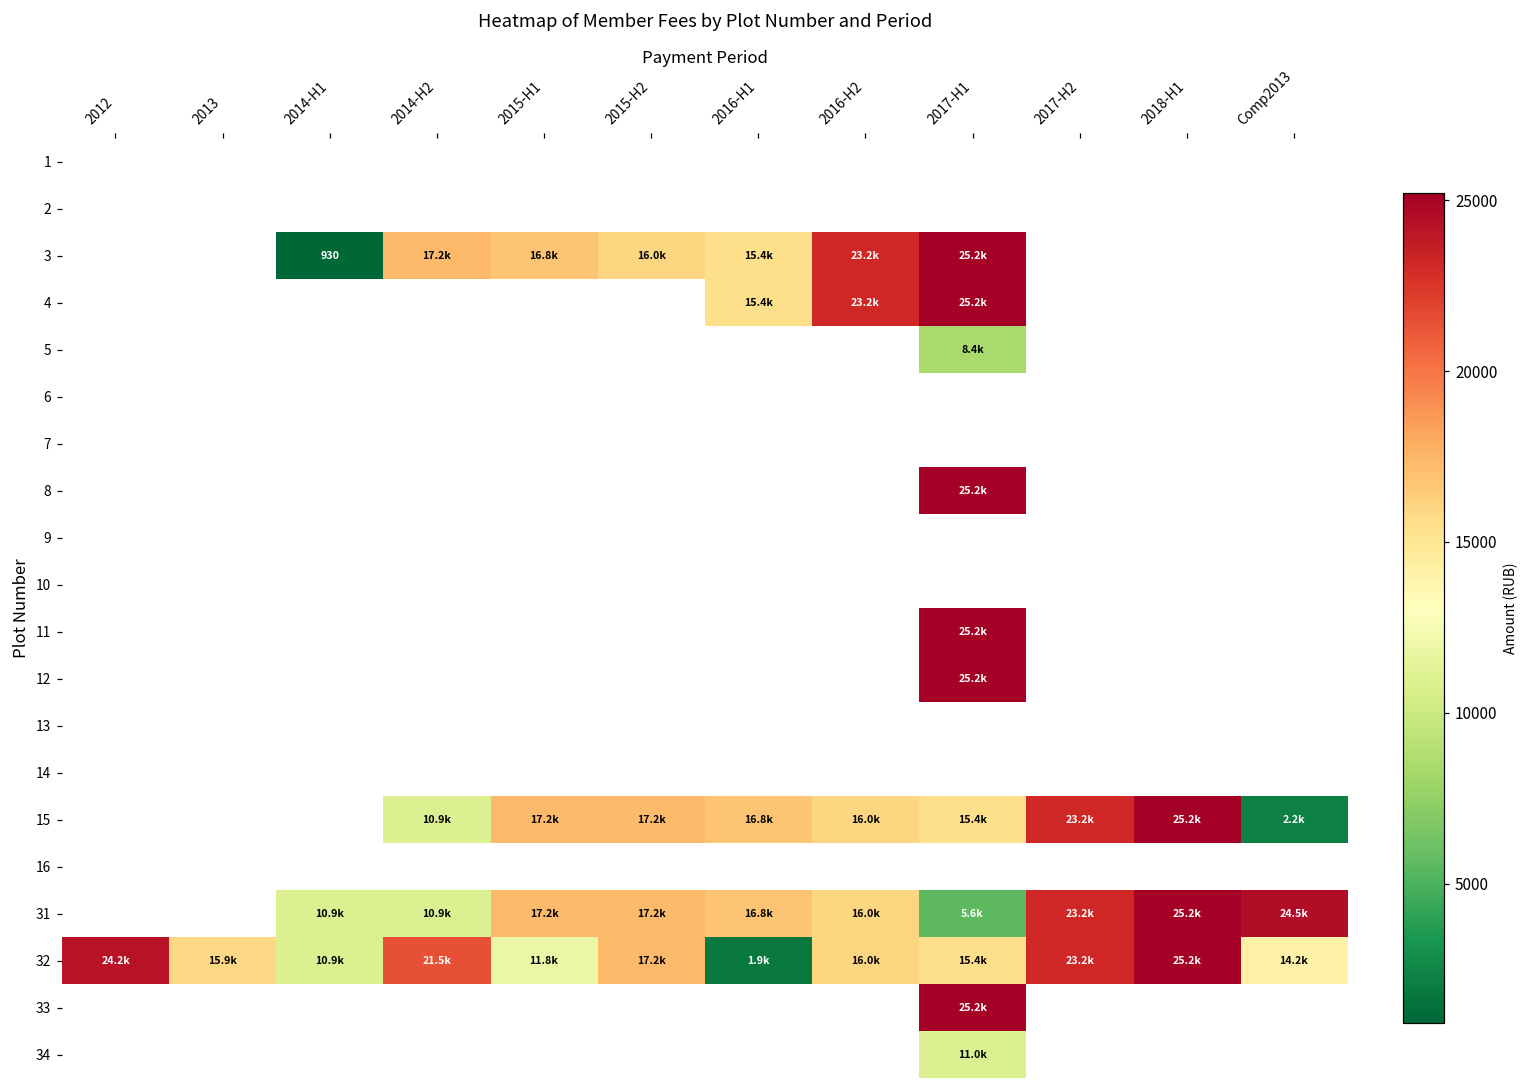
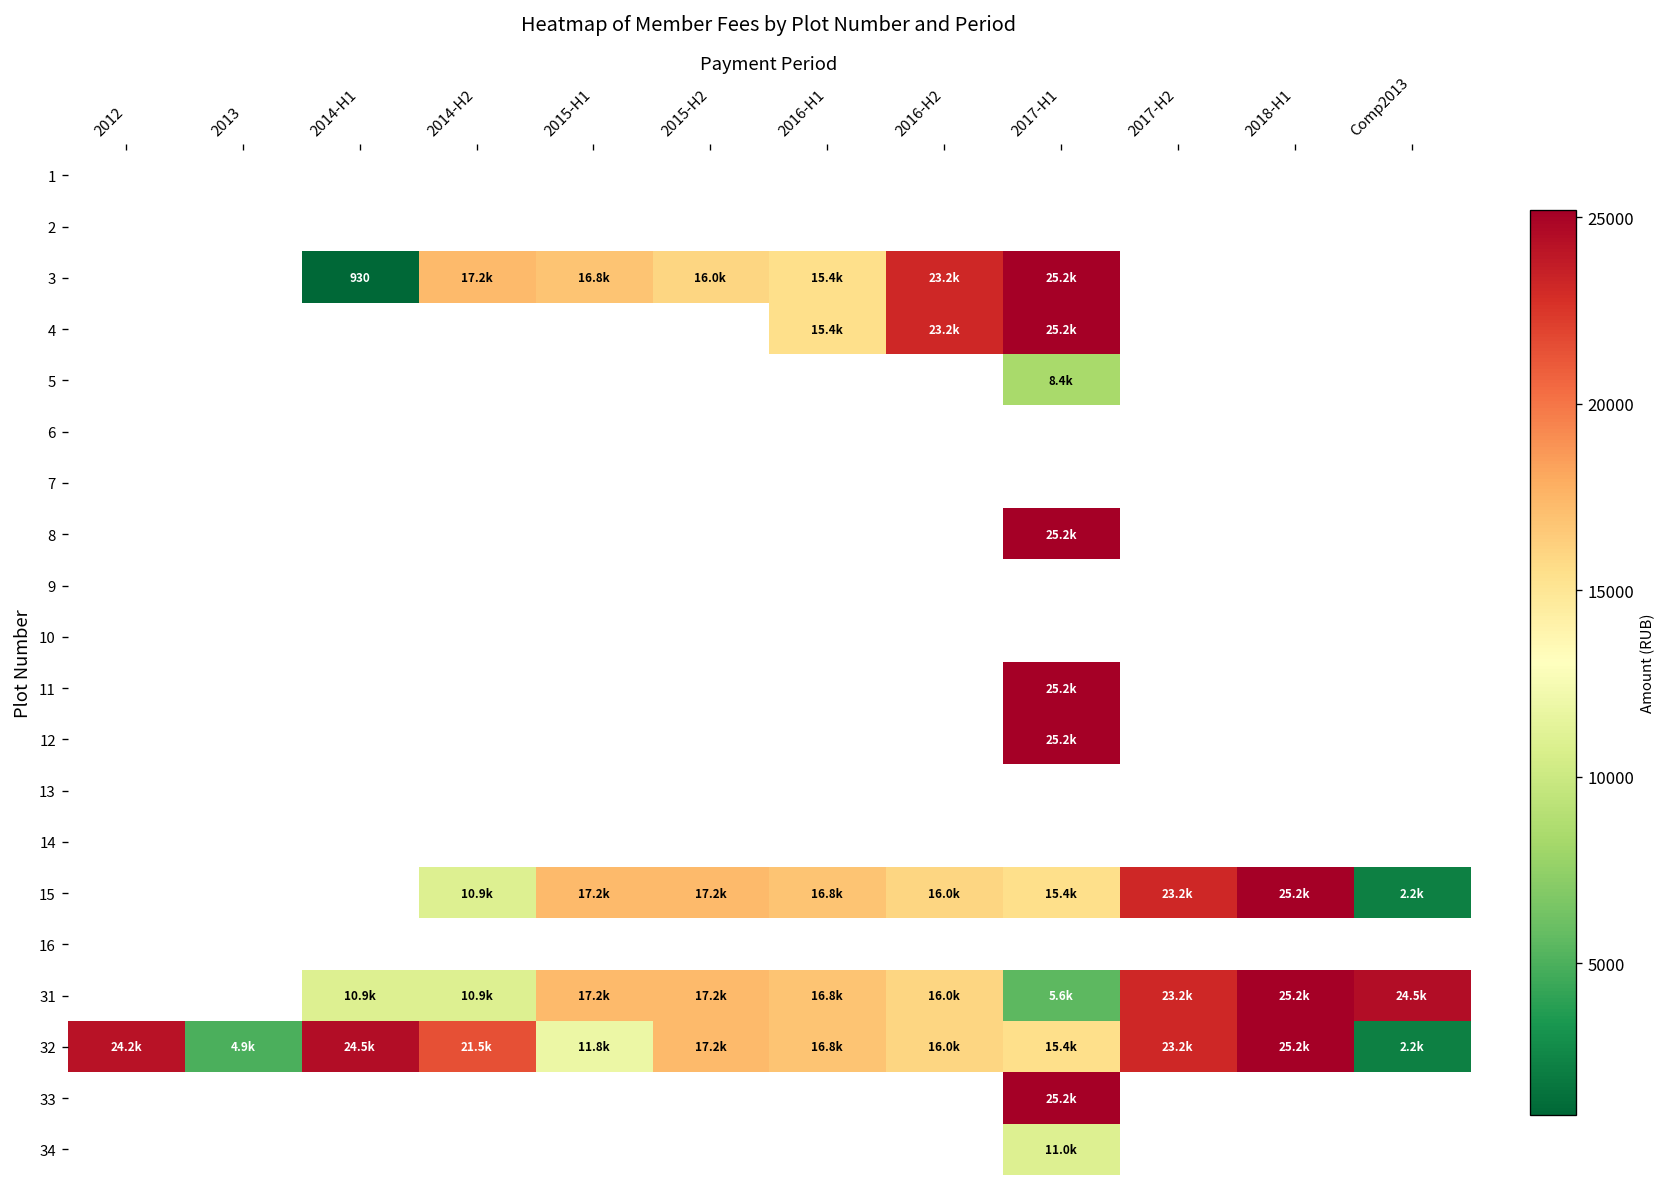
32, 2013: 15.9k -> 4.9k
32, 2014-H1: 10.9k -> 24.5k
32, 2016-H1: 1.9k -> 16.8k
32, Comp2013: 14.2k -> 2.2k
